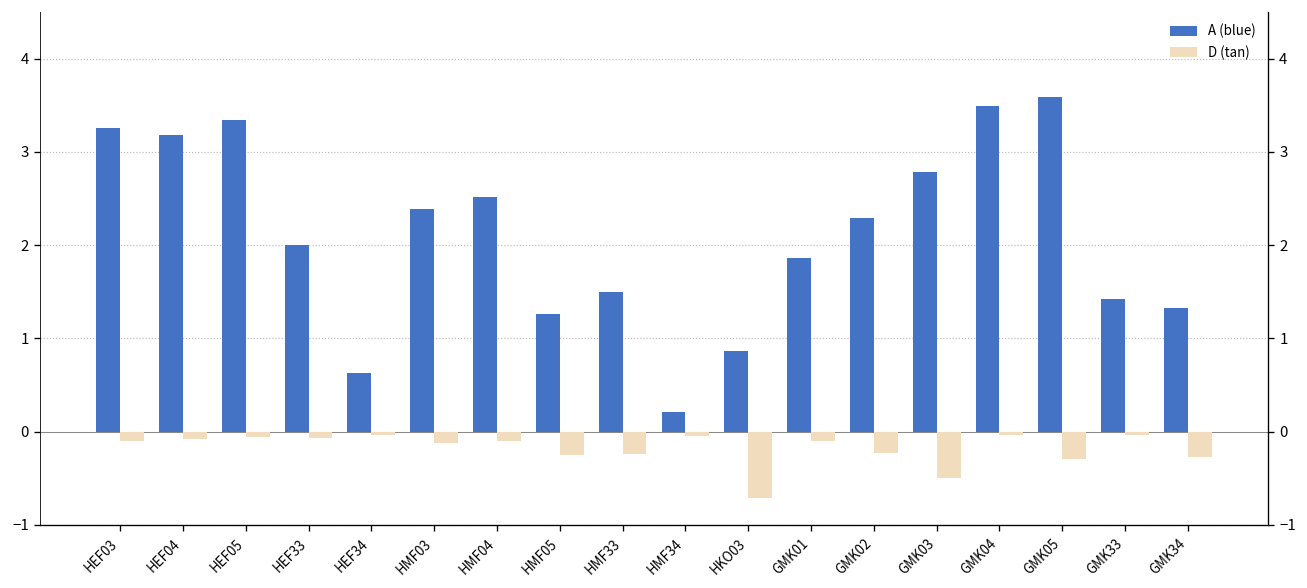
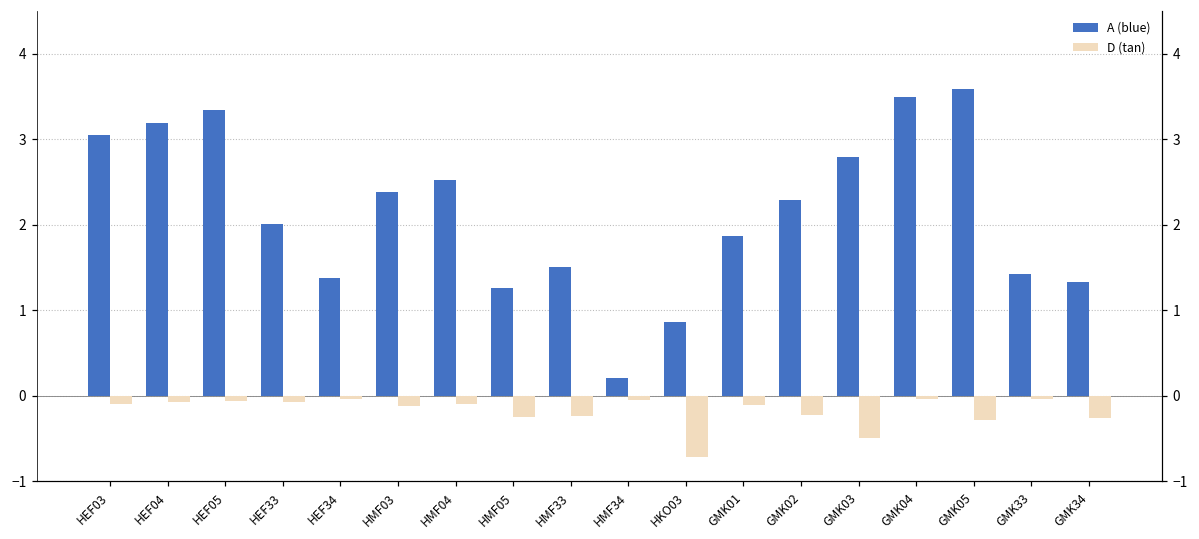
A (blue), HEF03: 3.3 -> 3.0
A (blue), HEF34: 0.6 -> 1.4
